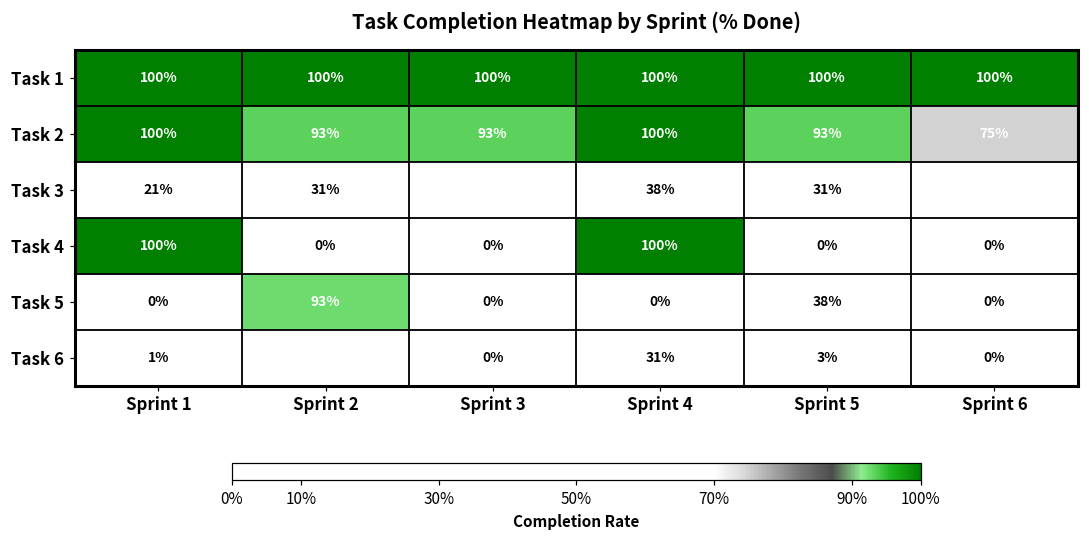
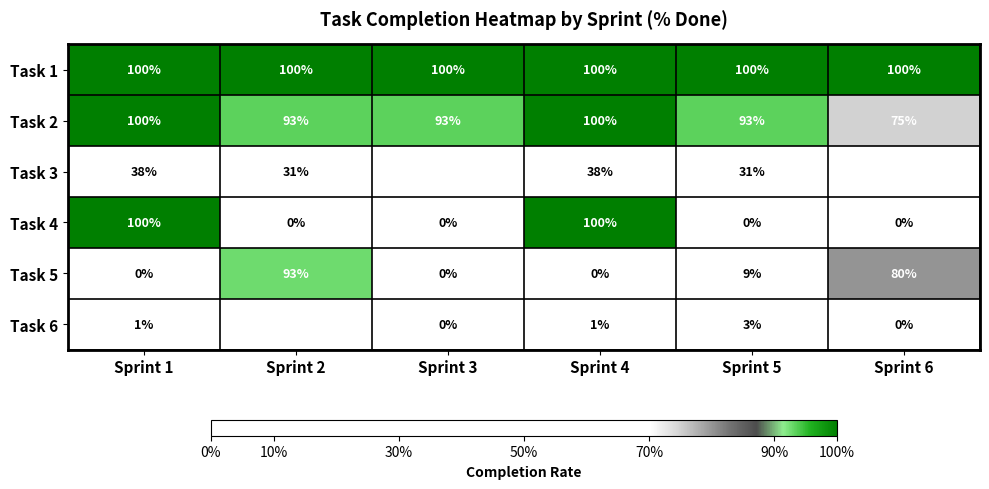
Task 3, Sprint 1: 21% -> 38%
Task 5, Sprint 5: 38% -> 9%
Task 5, Sprint 6: 0% -> 80%
Task 6, Sprint 4: 31% -> 1%
